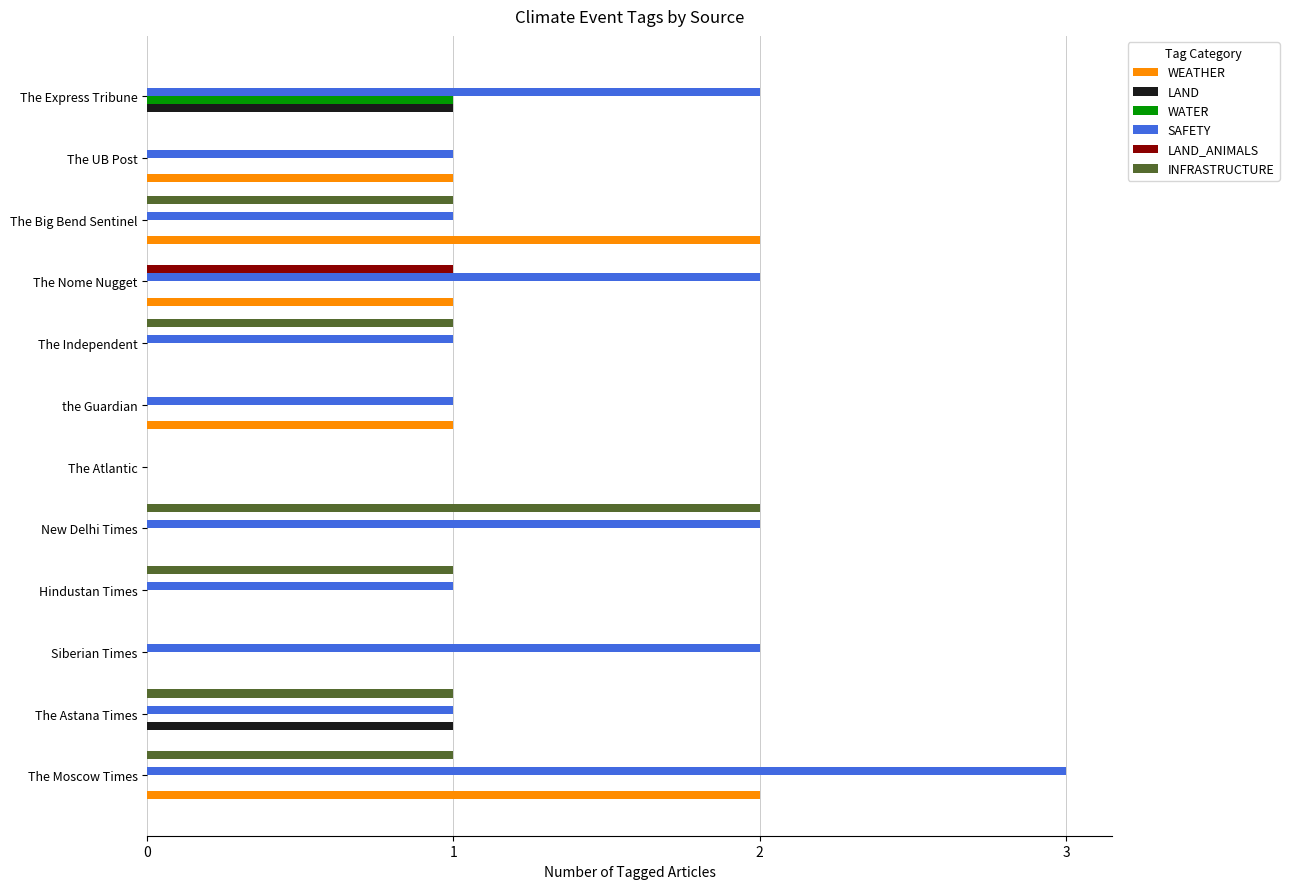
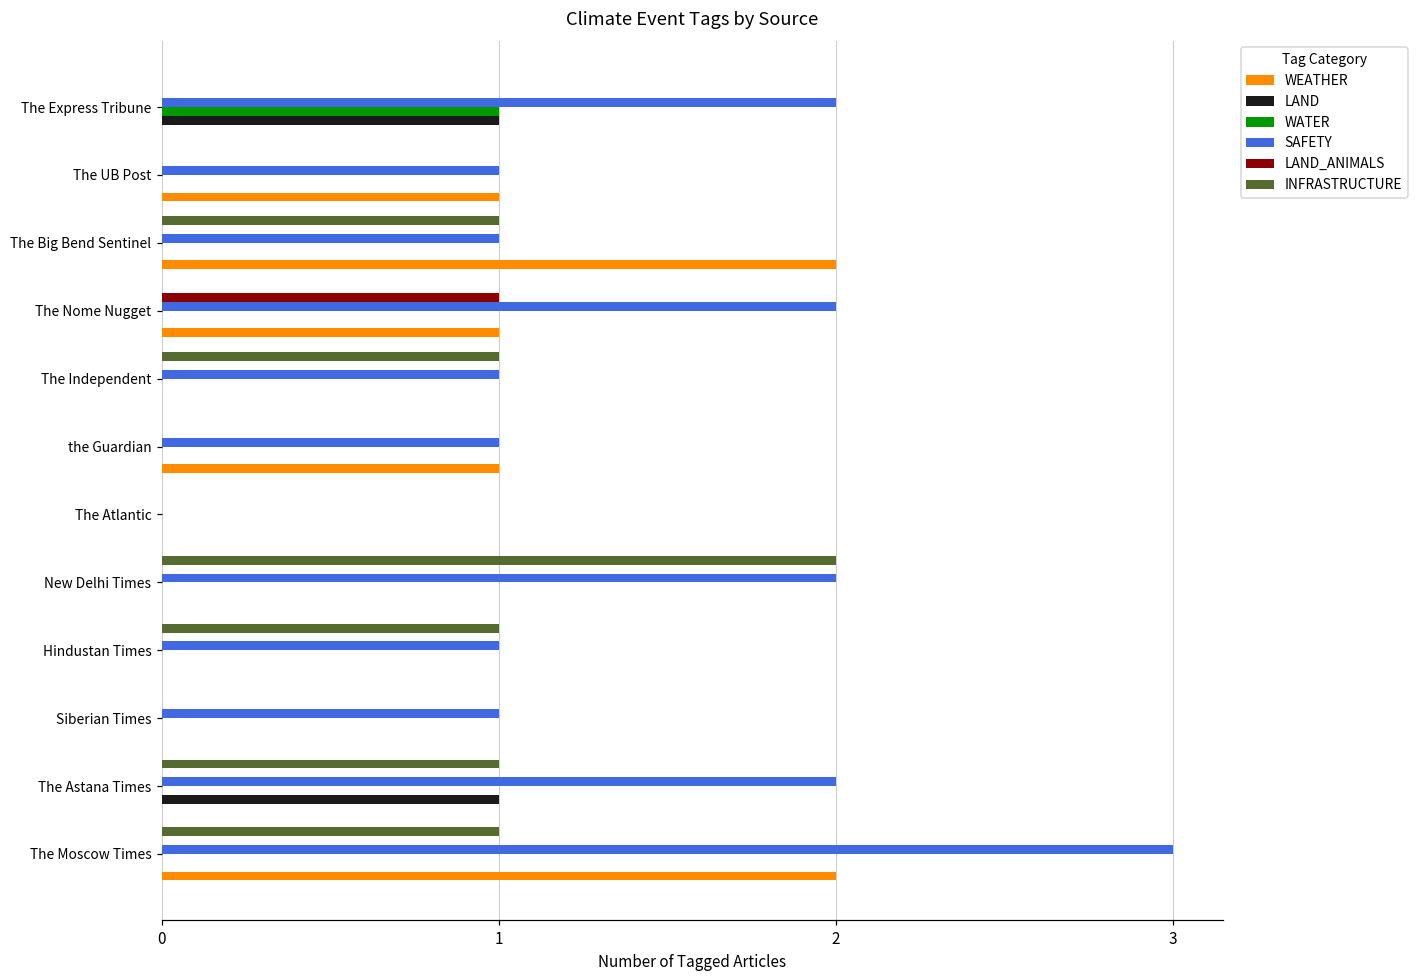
SAFETY, Siberian Times: 2 -> 1
SAFETY, The Astana Times: 1 -> 2
